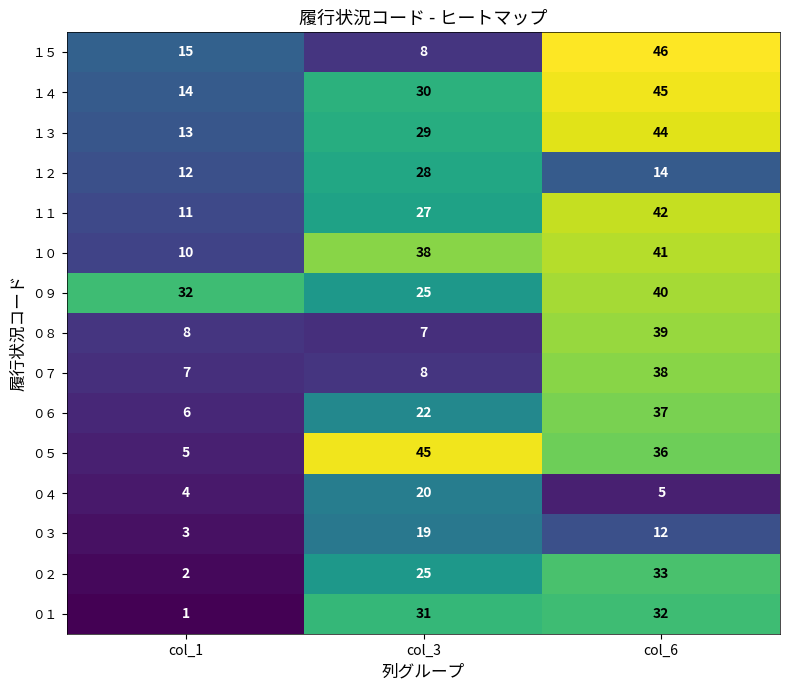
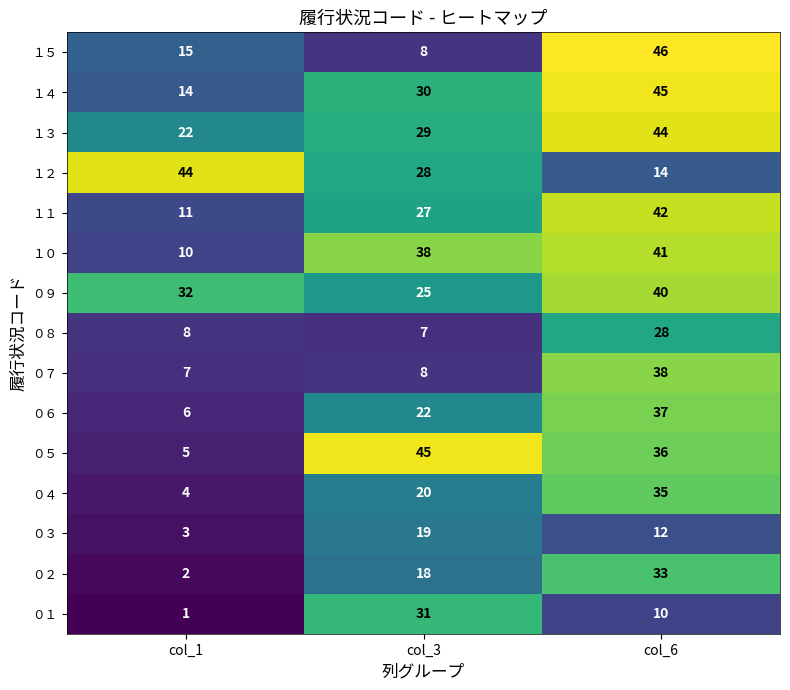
１３, col_1: 13 -> 22
１２, col_1: 12 -> 44
０８, col_6: 39 -> 28
０４, col_6: 5 -> 35
０２, col_3: 25 -> 18
０１, col_6: 32 -> 10
